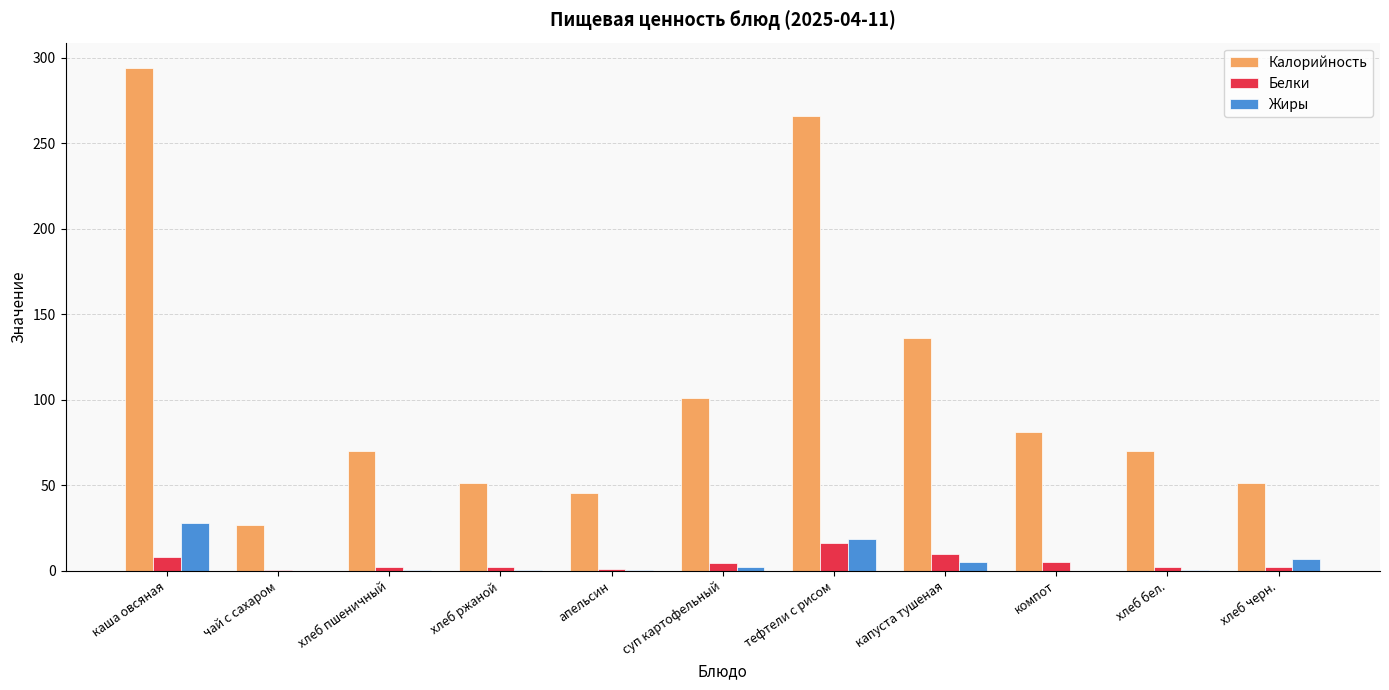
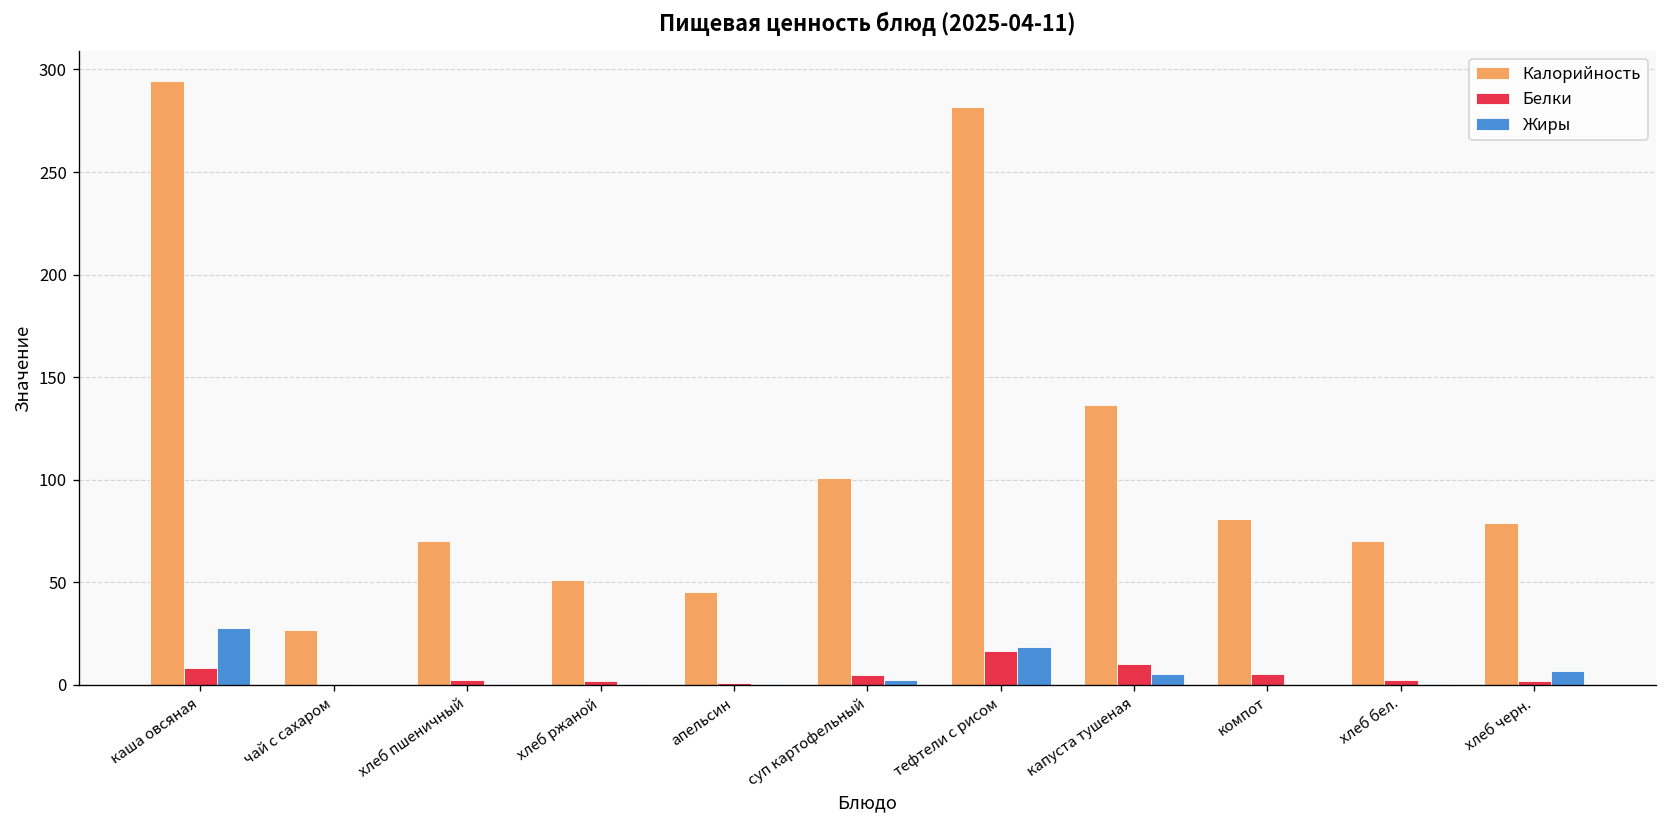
Калорийность, тефтели с рисом: 266 -> 282
Калорийность, хлеб черн.: 51 -> 79
